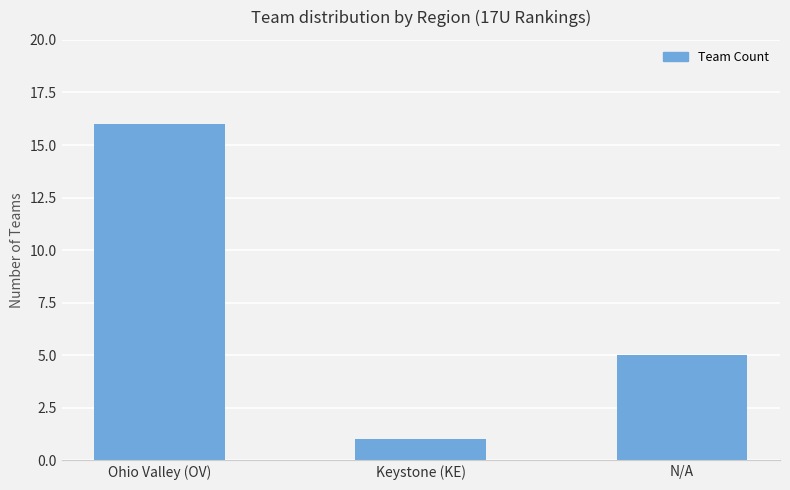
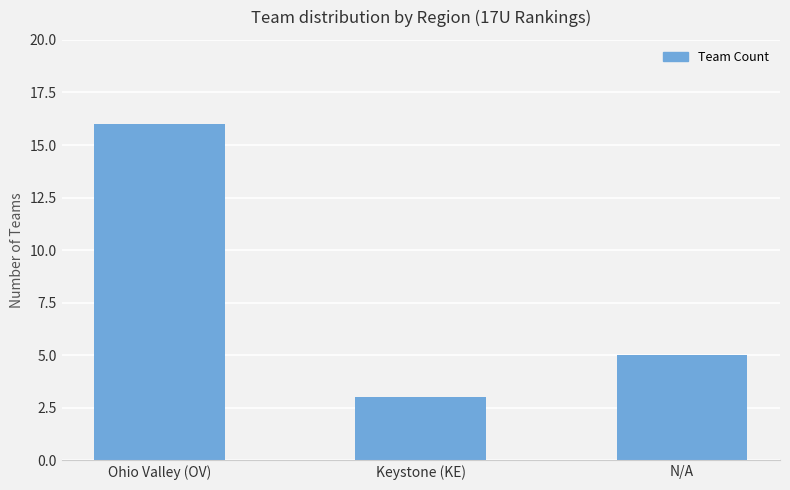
Keystone (KE): 1 -> 3
